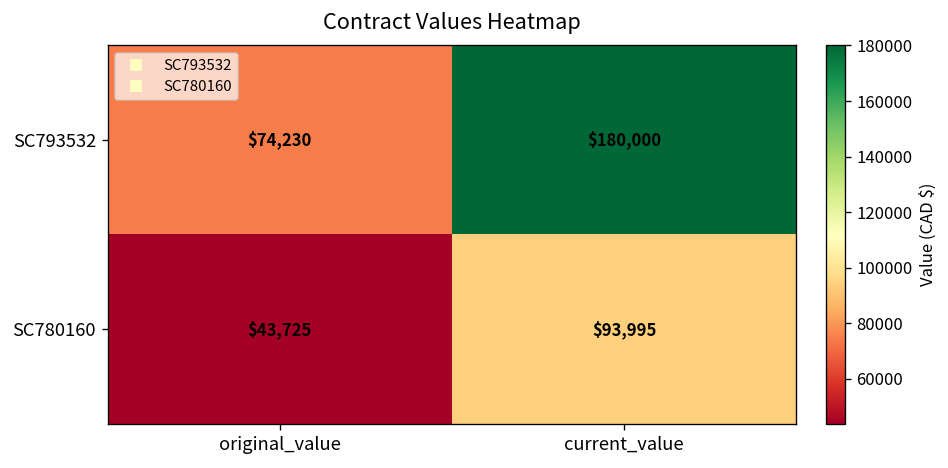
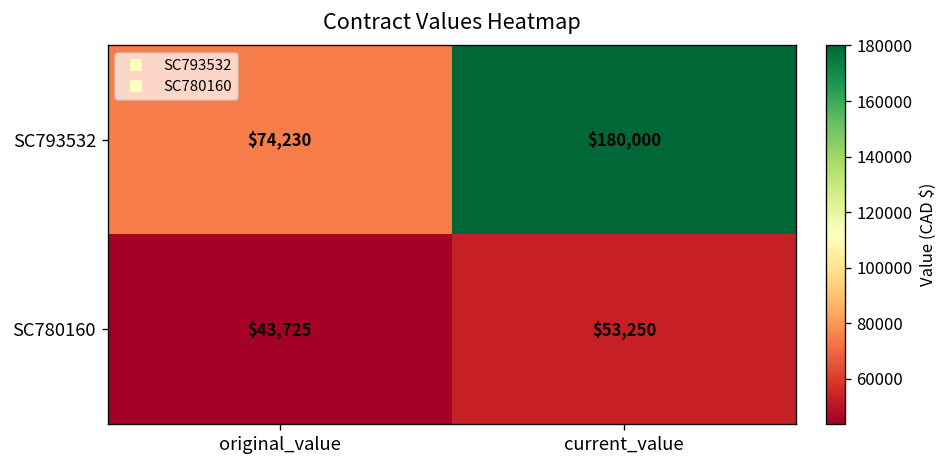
SC780160, current_value: $93,995 -> $53,250
